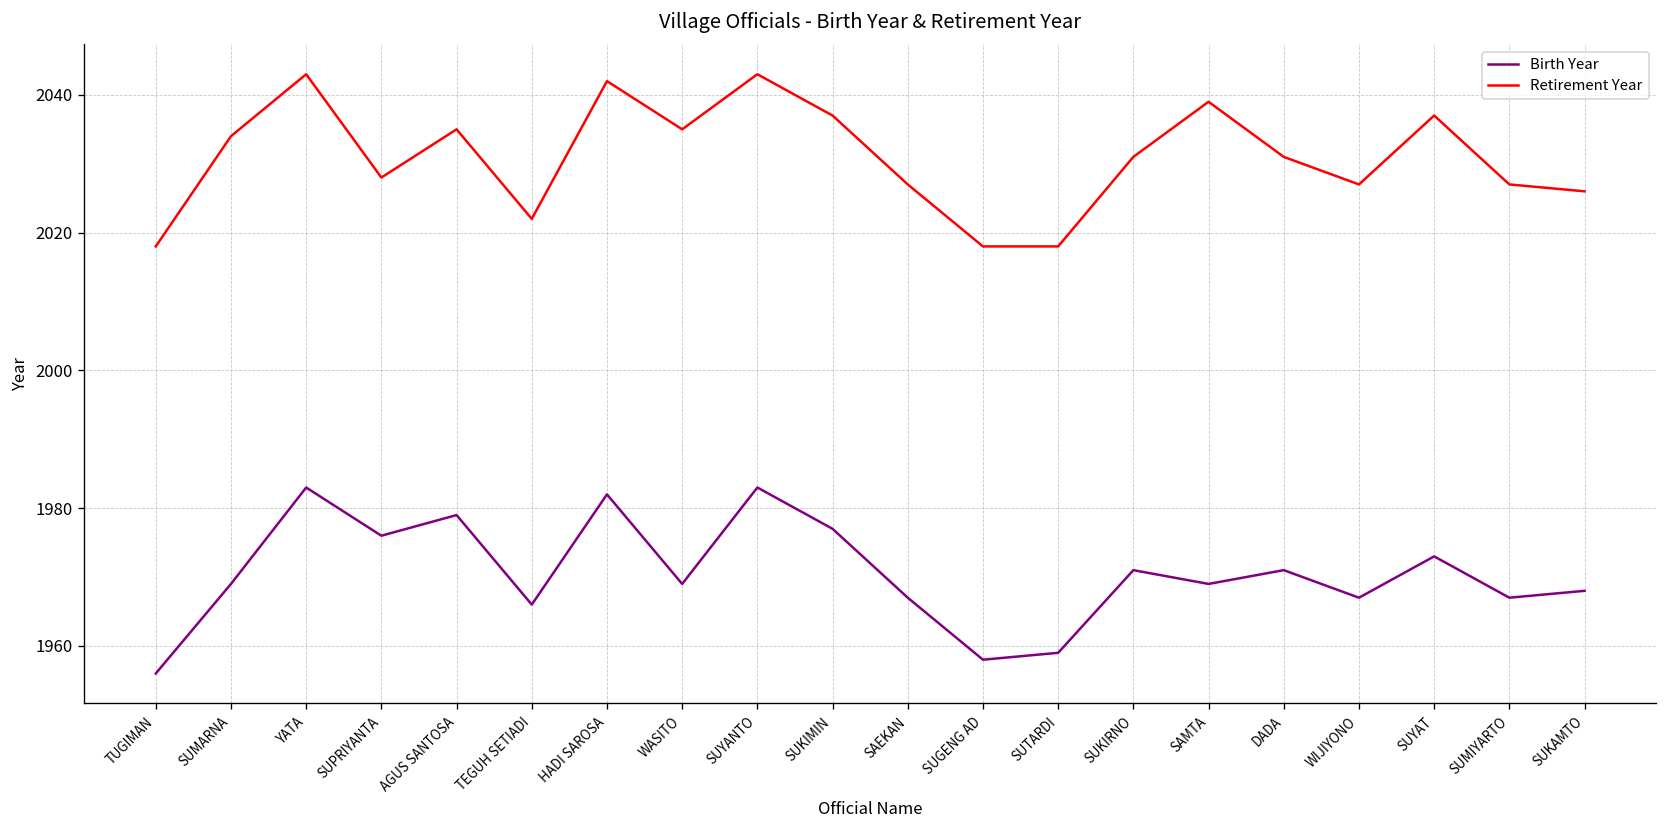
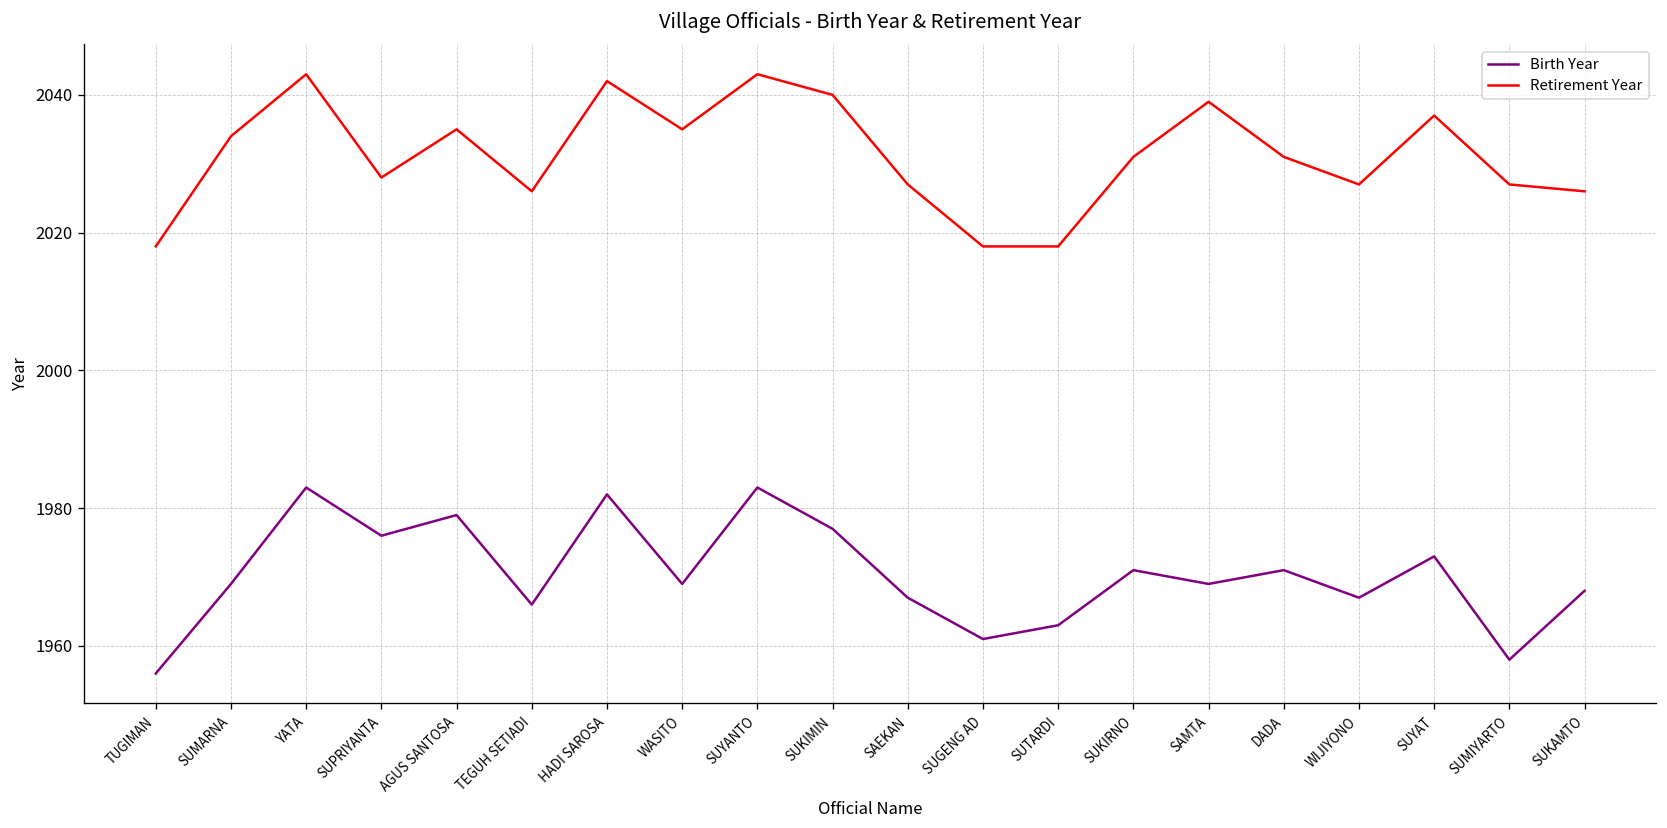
Retirement Year, TEGUH SETIADI: 2022 -> 2026
Retirement Year, SUKIMIN: 2037 -> 2040
Birth Year, SUGENG AD: 1958 -> 1961
Birth Year, SUTARDI: 1959 -> 1963
Birth Year, SUMIYARTO: 1967 -> 1958
